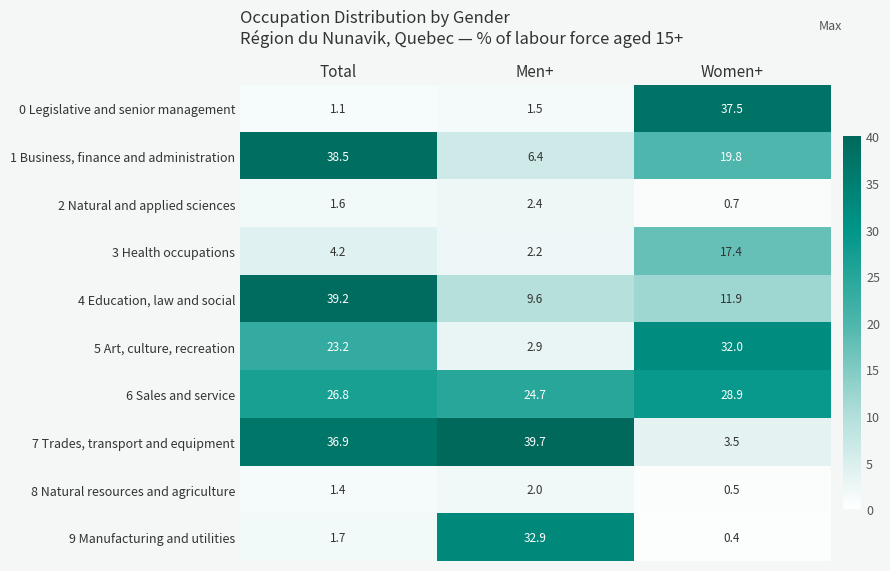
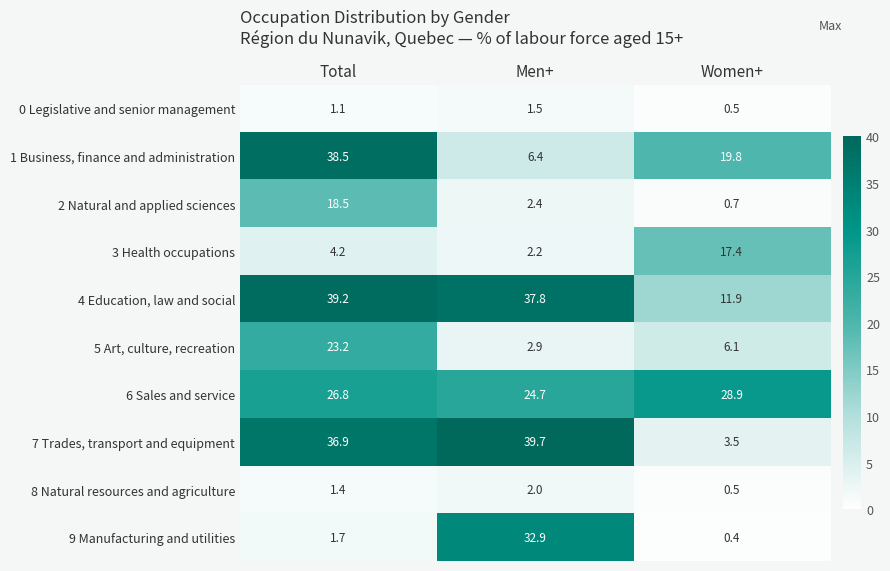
0 Legislative and senior management, Women+: 37.5 -> 0.5
2 Natural and applied sciences, Total: 1.6 -> 18.5
4 Education, law and social, Men+: 9.6 -> 37.8
5 Art, culture, recreation, Women+: 32.0 -> 6.1
